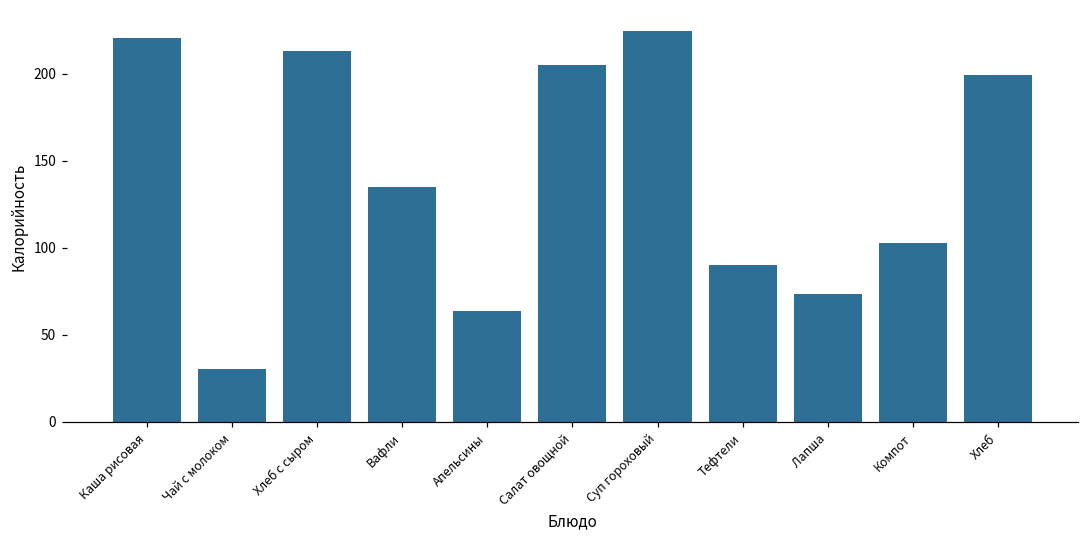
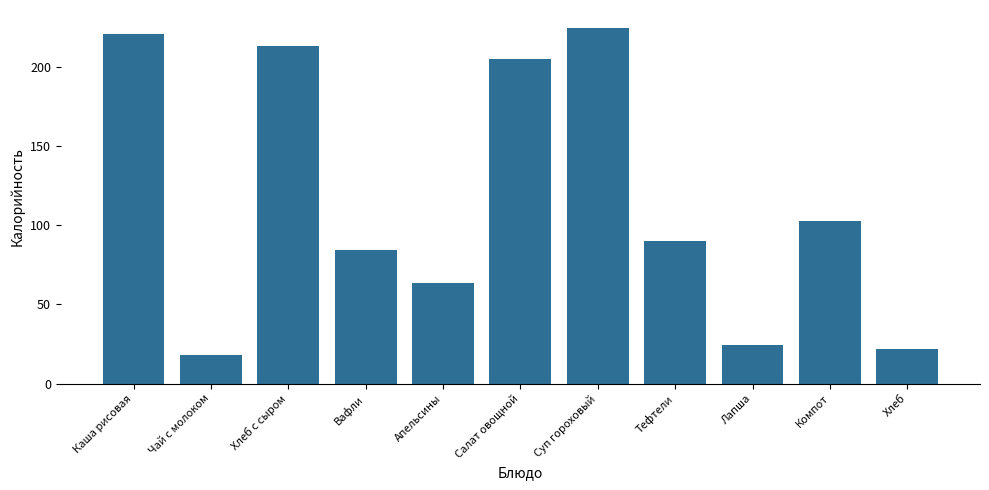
Чай с молоком: 30 -> 18
Вафли: 135 -> 84
Лапша: 73 -> 24
Хлеб: 199 -> 22
